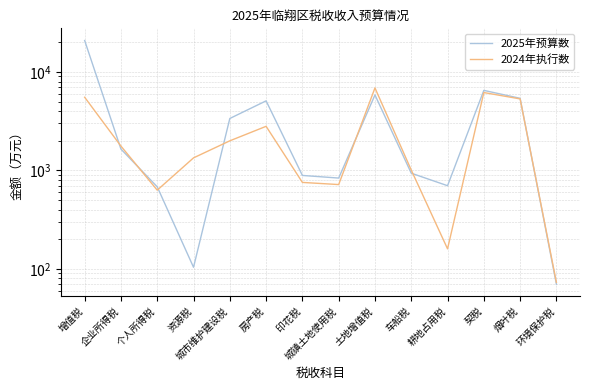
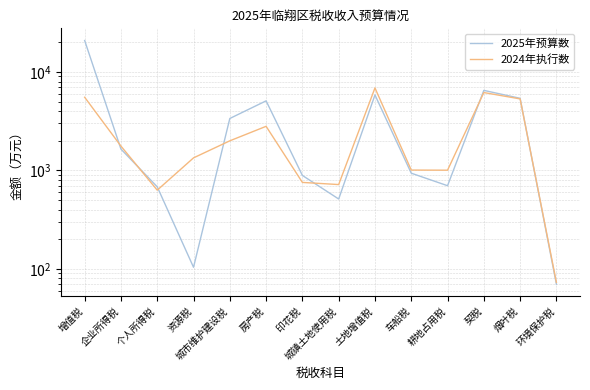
2025年预算数, 城镇土地使用税: 800 -> 500
2024年执行数, 耕地占用税: 160 -> 1000
